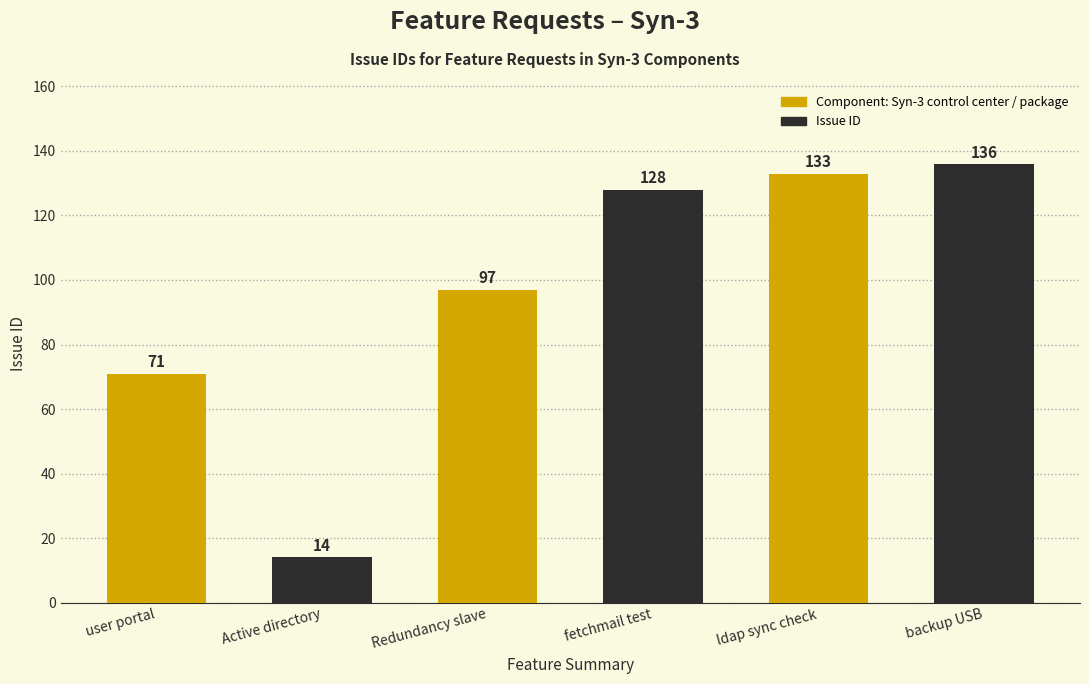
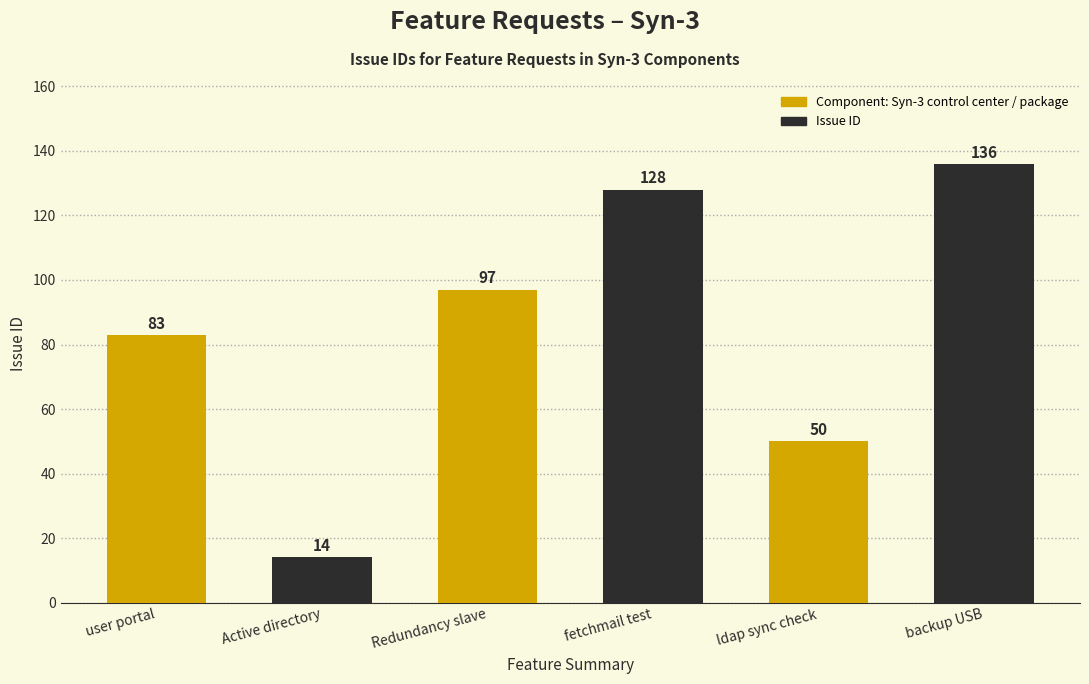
user portal: 71 -> 83
ldap sync check: 133 -> 50
